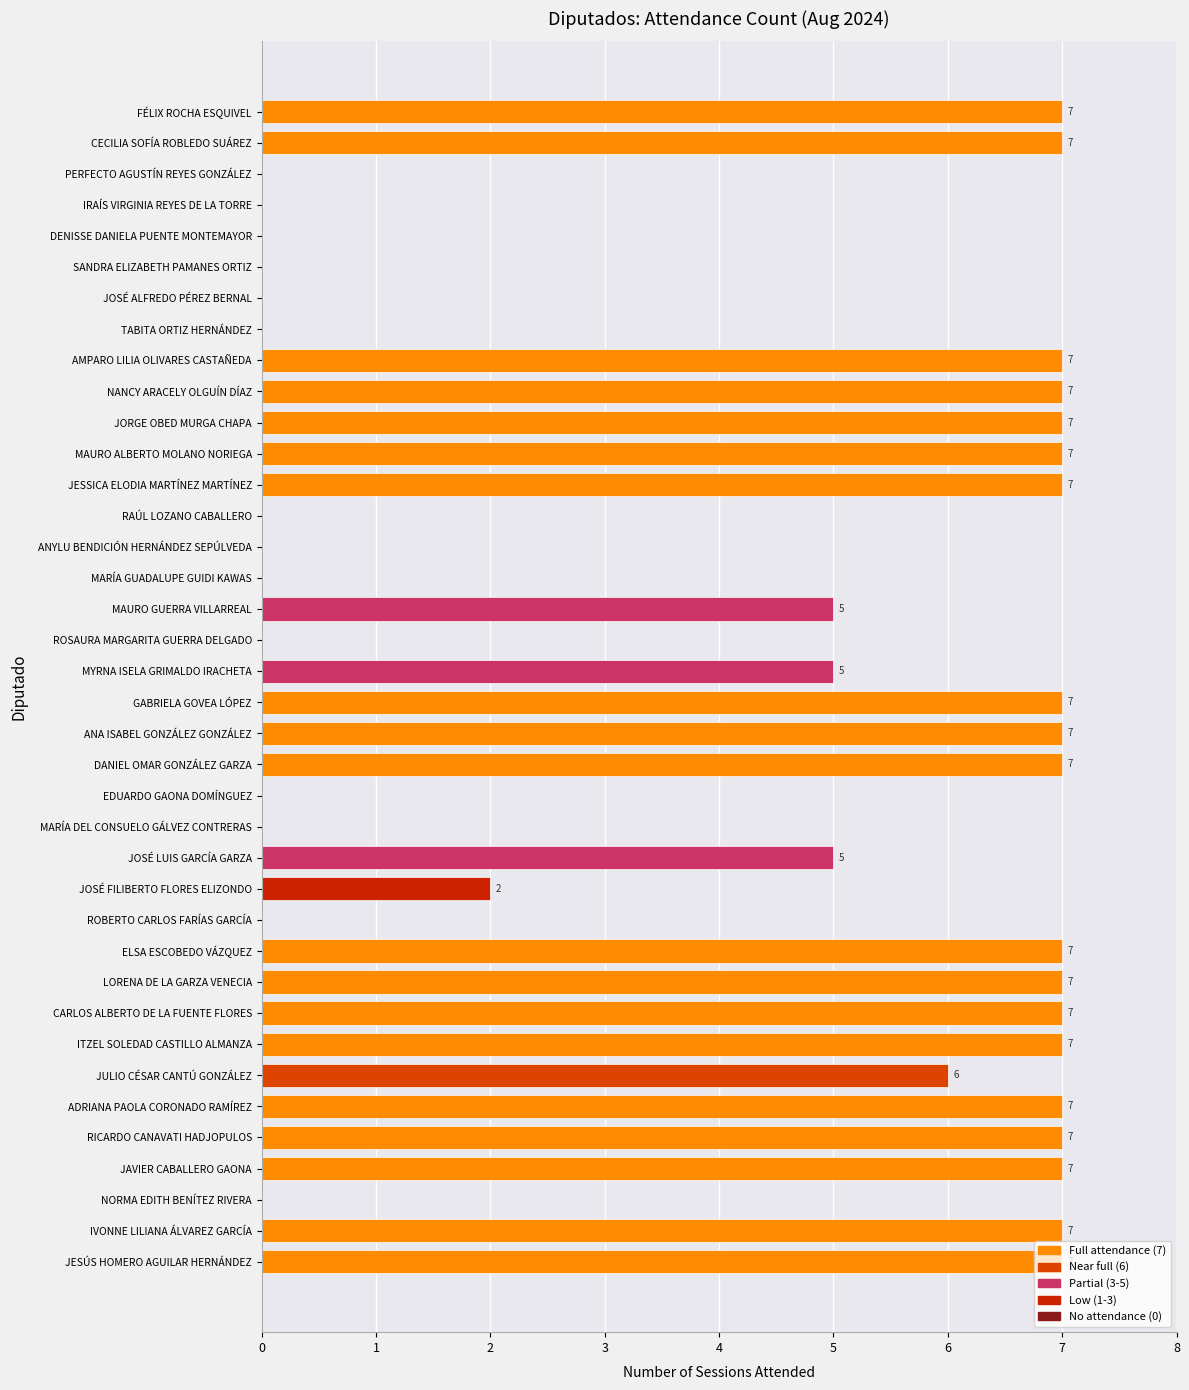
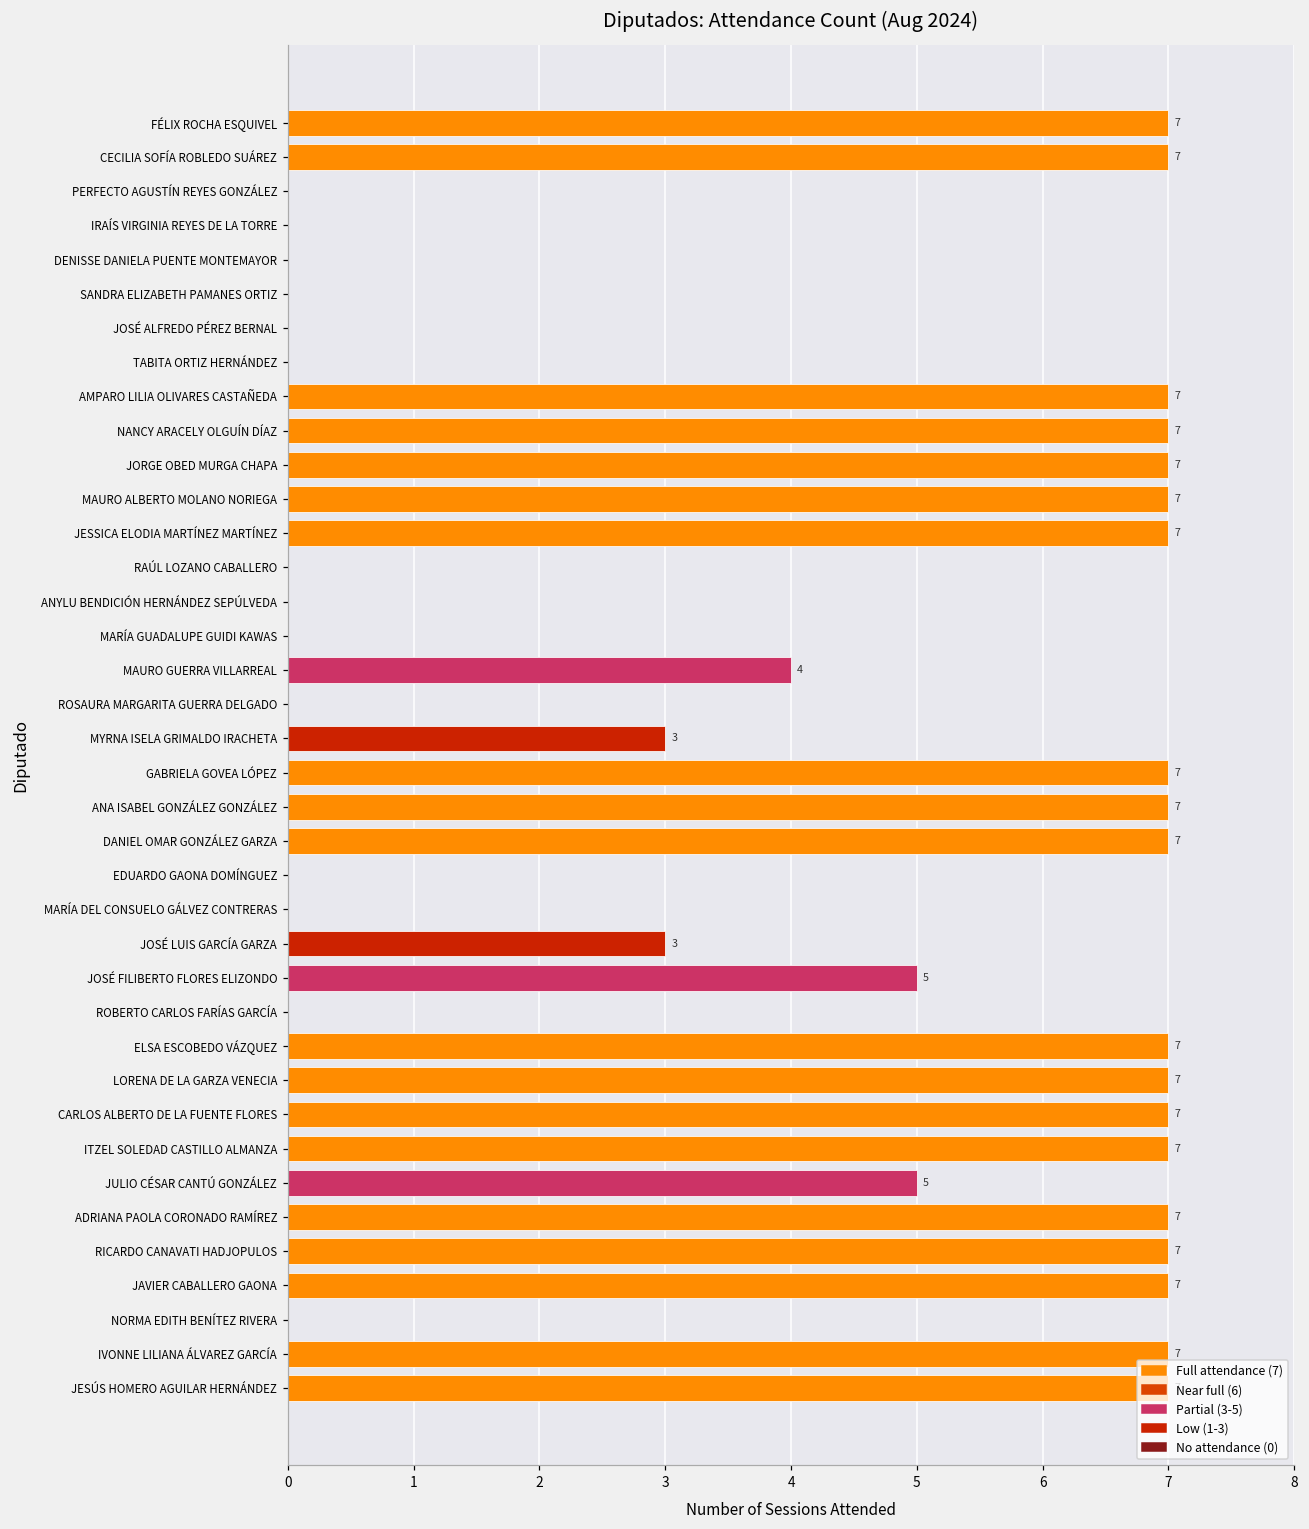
MAURO GUERRA VILLARREAL: 5 -> 4
MYRNA ISELA GRIMALDO IRACHETA: 5 -> 3
JOSÉ LUIS GARCÍA GARZA: 5 -> 3
JOSÉ FILIBERTO FLORES ELIZONDO: 2 -> 5
JULIO CÉSAR CANTÚ GONZÁLEZ: 6 -> 5
